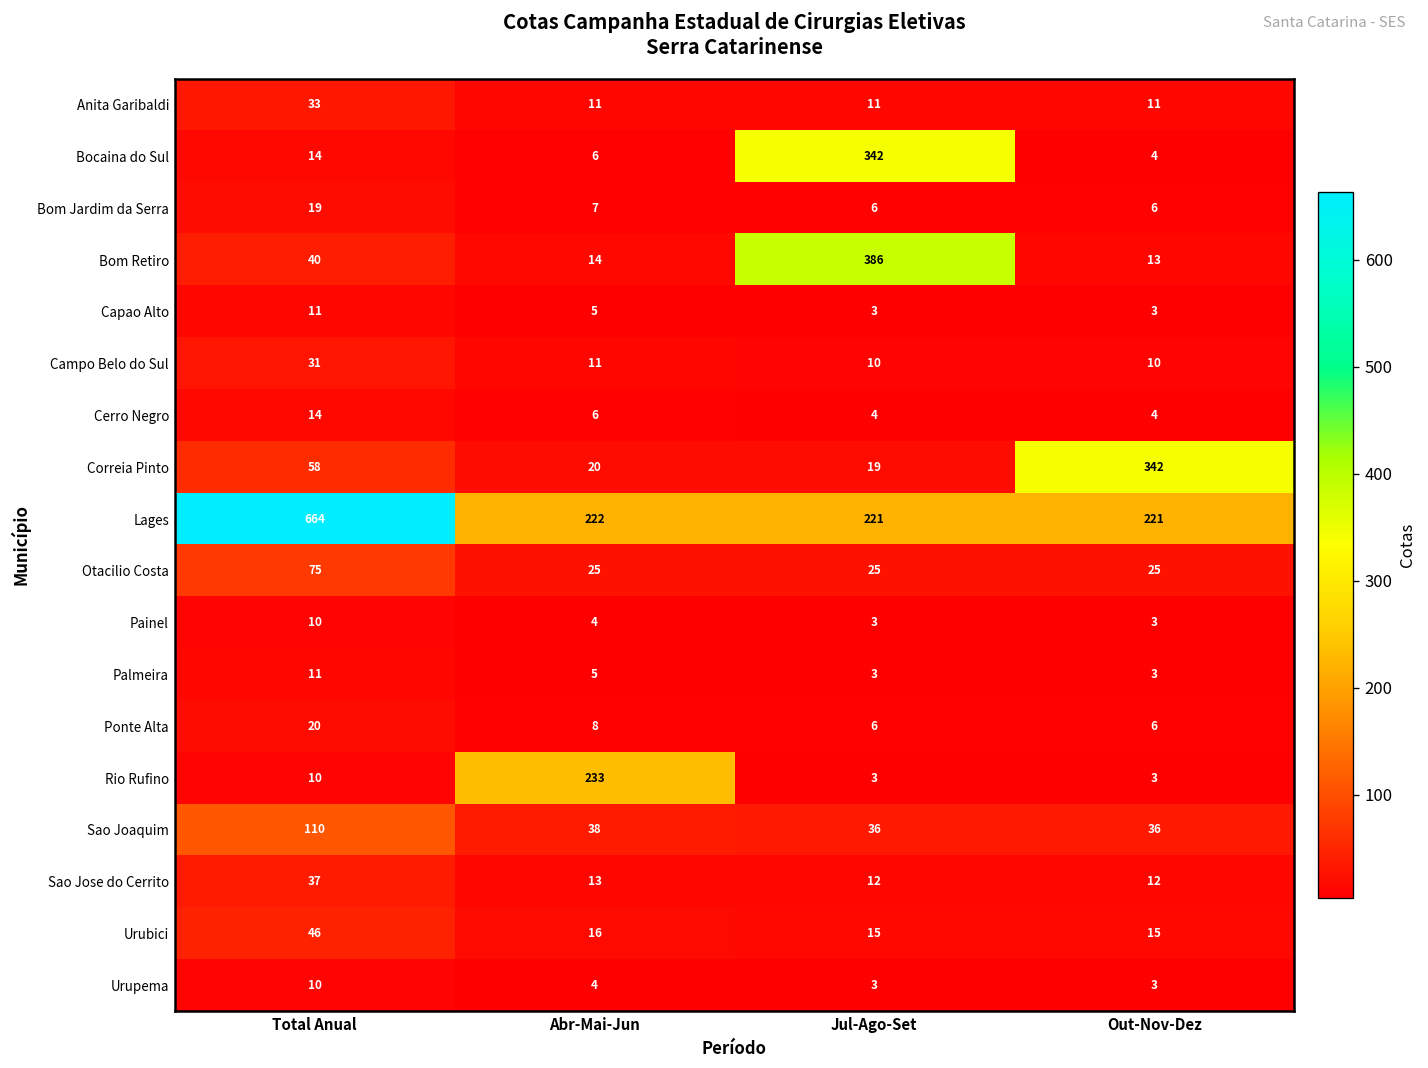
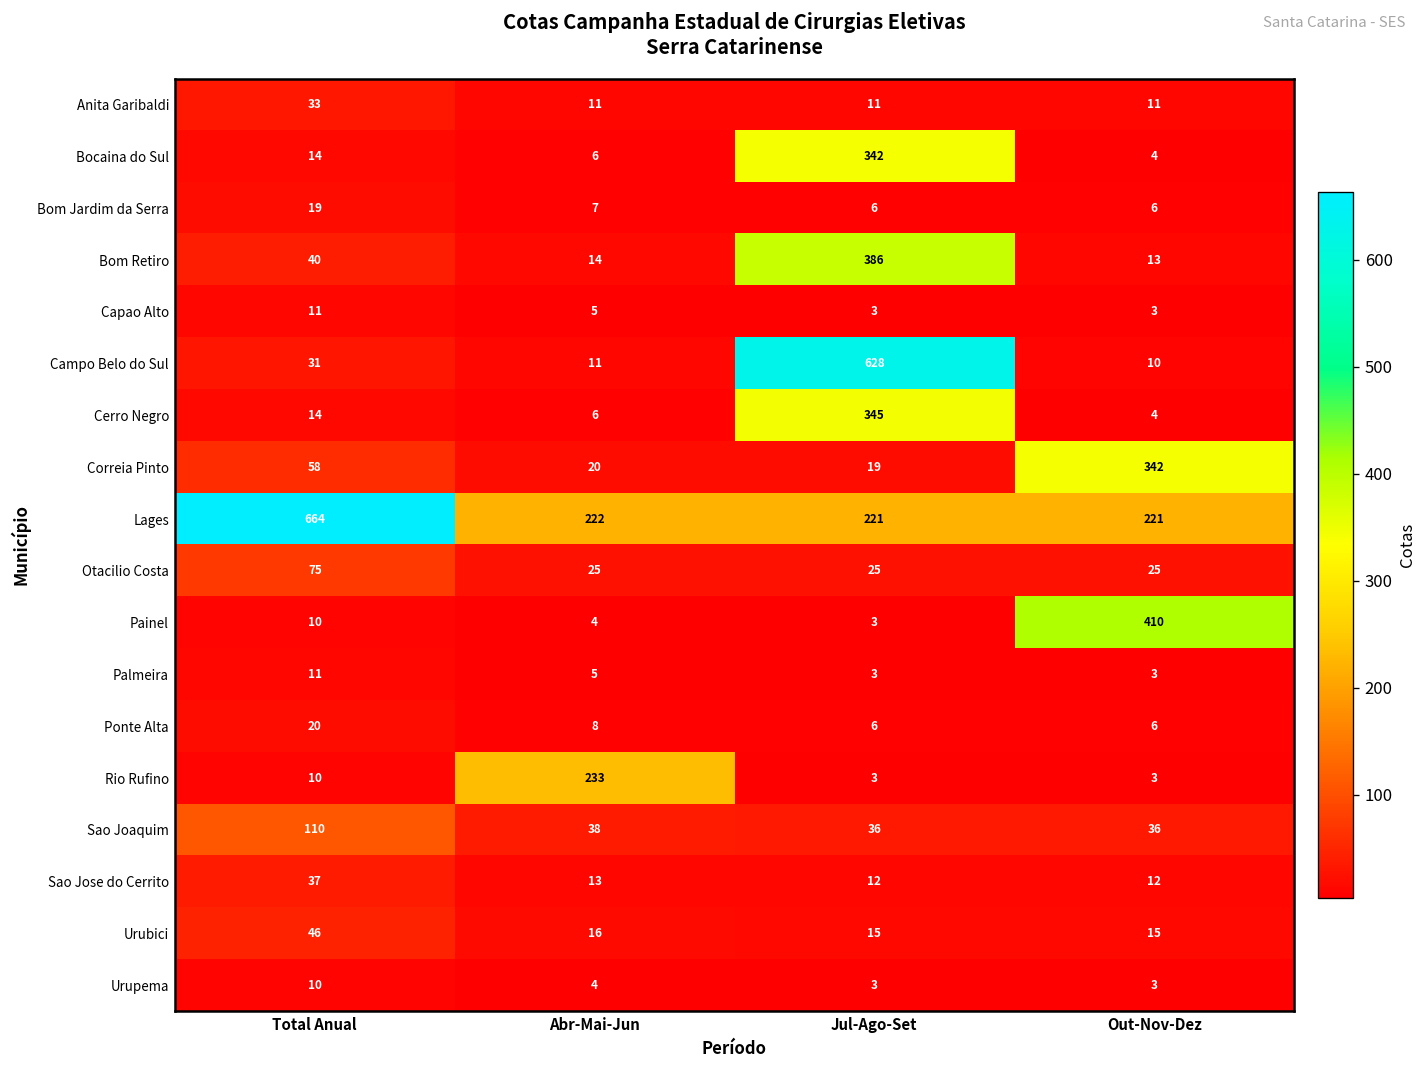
Campo Belo do Sul, Jul-Ago-Set: 10 -> 628
Cerro Negro, Jul-Ago-Set: 4 -> 345
Painel, Out-Nov-Dez: 3 -> 410
